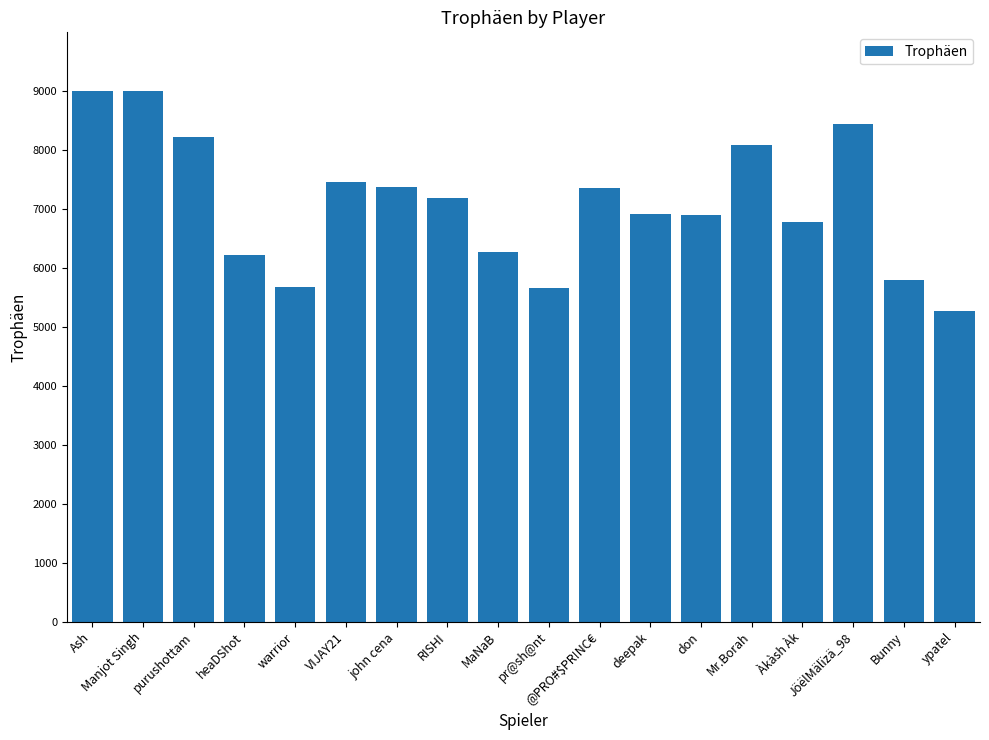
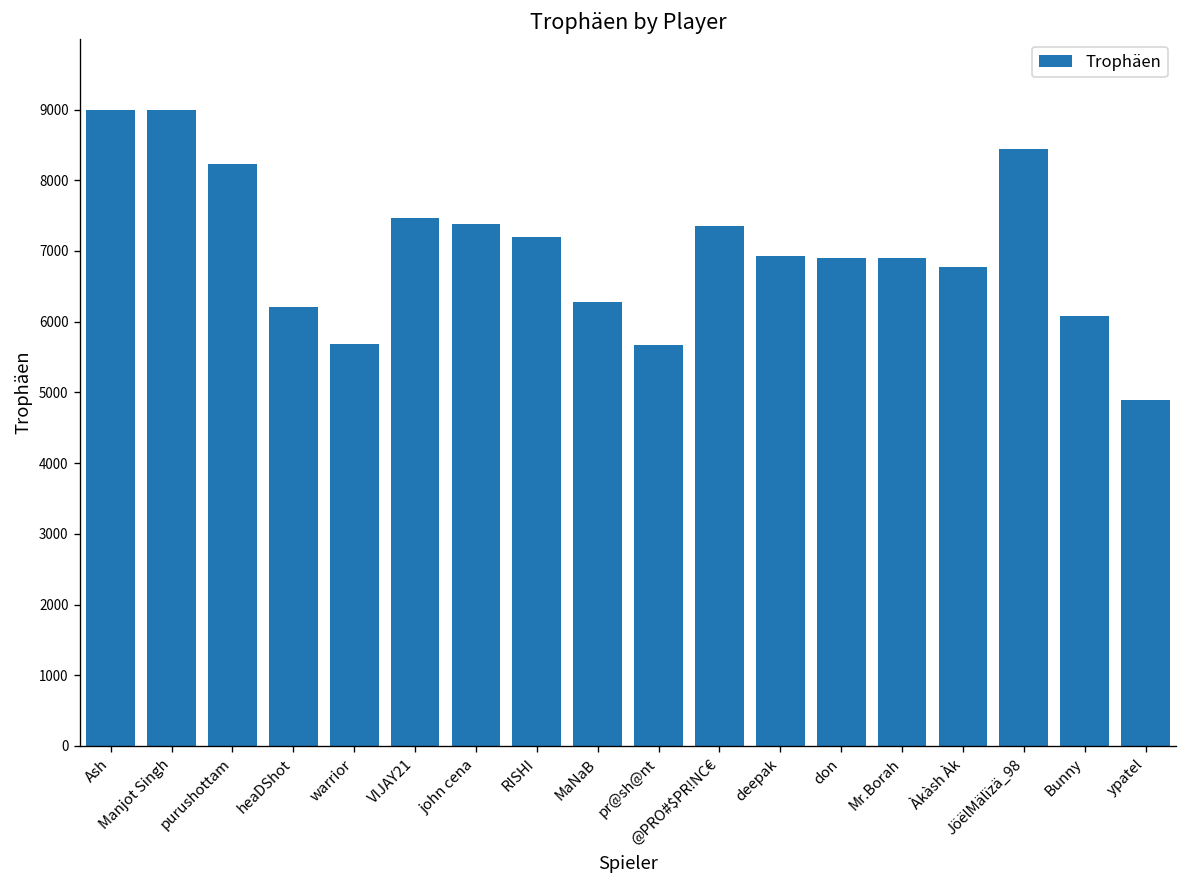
Mr.Borah: 8100 -> 6900
Bunny: 5800 -> 6100
ypatel: 5300 -> 4900
